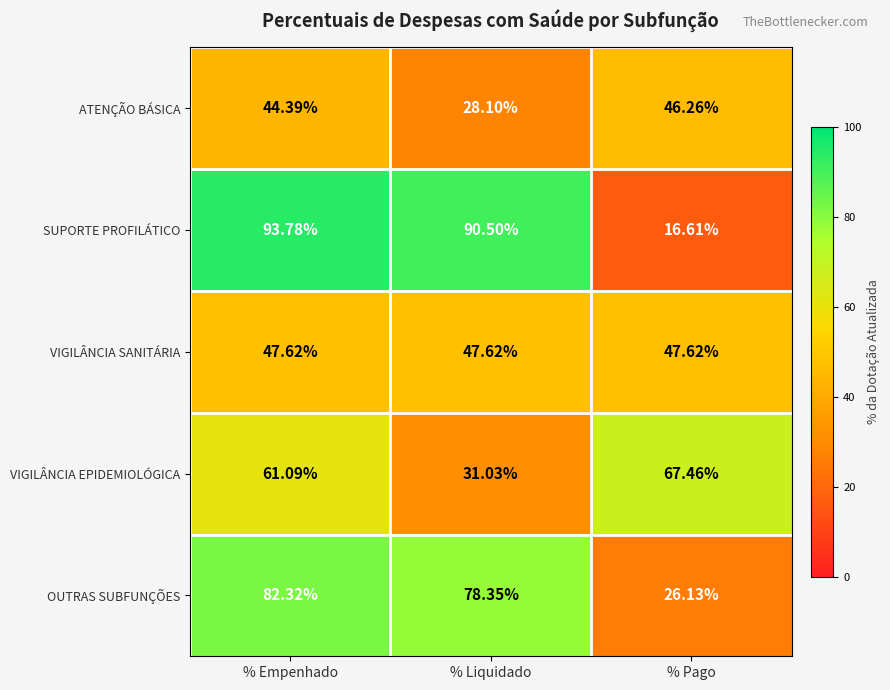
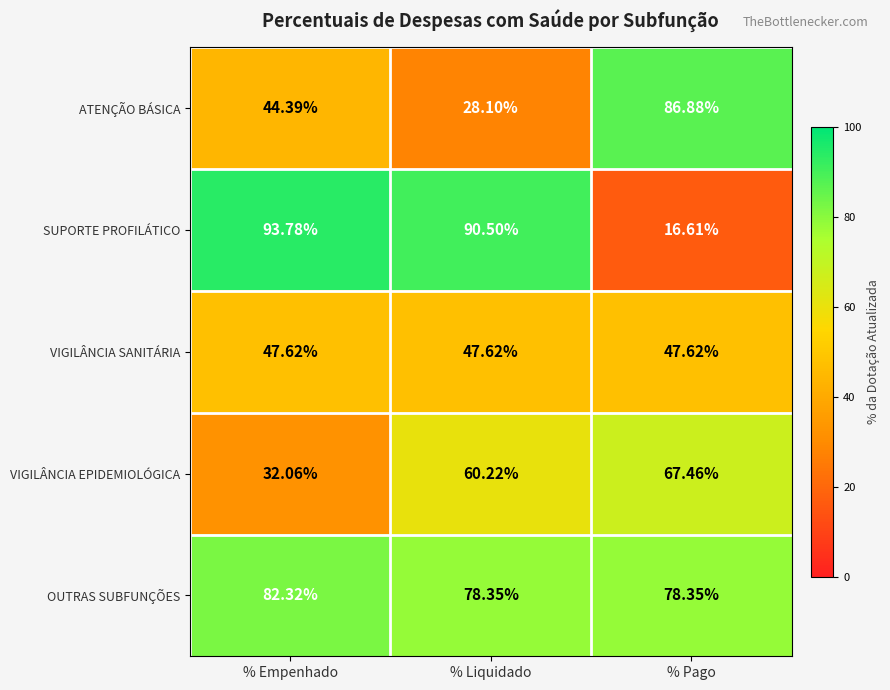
ATENÇÃO BÁSICA, % Pago: 46.26% -> 86.88%
VIGILÂNCIA EPIDEMIOLÓGICA, % Empenhado: 61.09% -> 32.06%
VIGILÂNCIA EPIDEMIOLÓGICA, % Liquidado: 31.03% -> 60.22%
OUTRAS SUBFUNÇÕES, % Pago: 26.13% -> 78.35%
